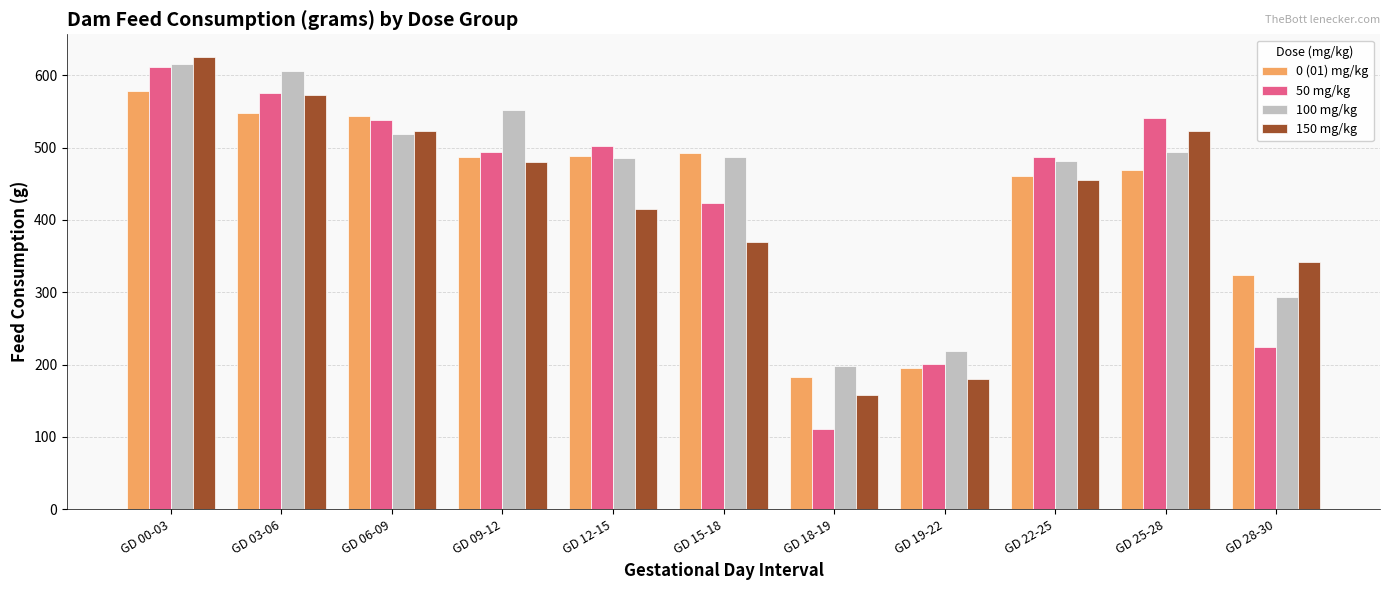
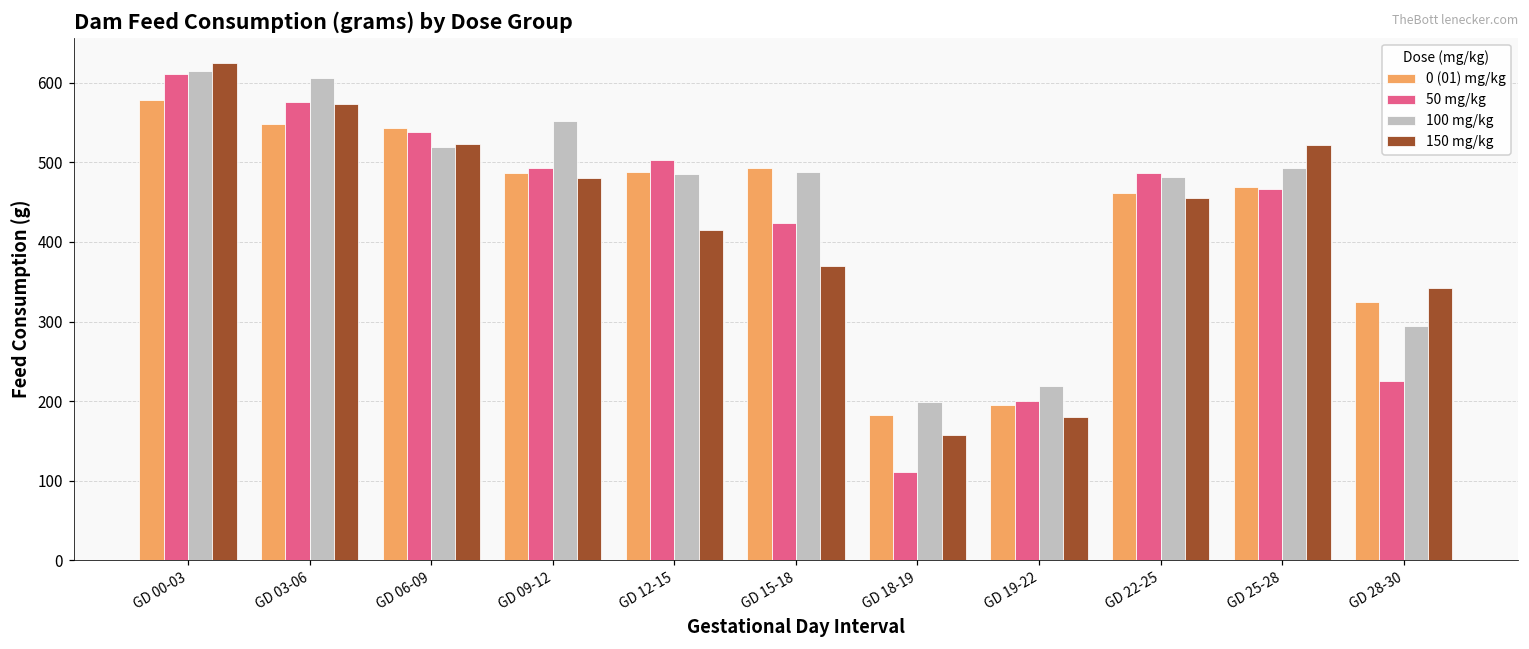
50 mg/kg, GD 25-28: 540 -> 470
